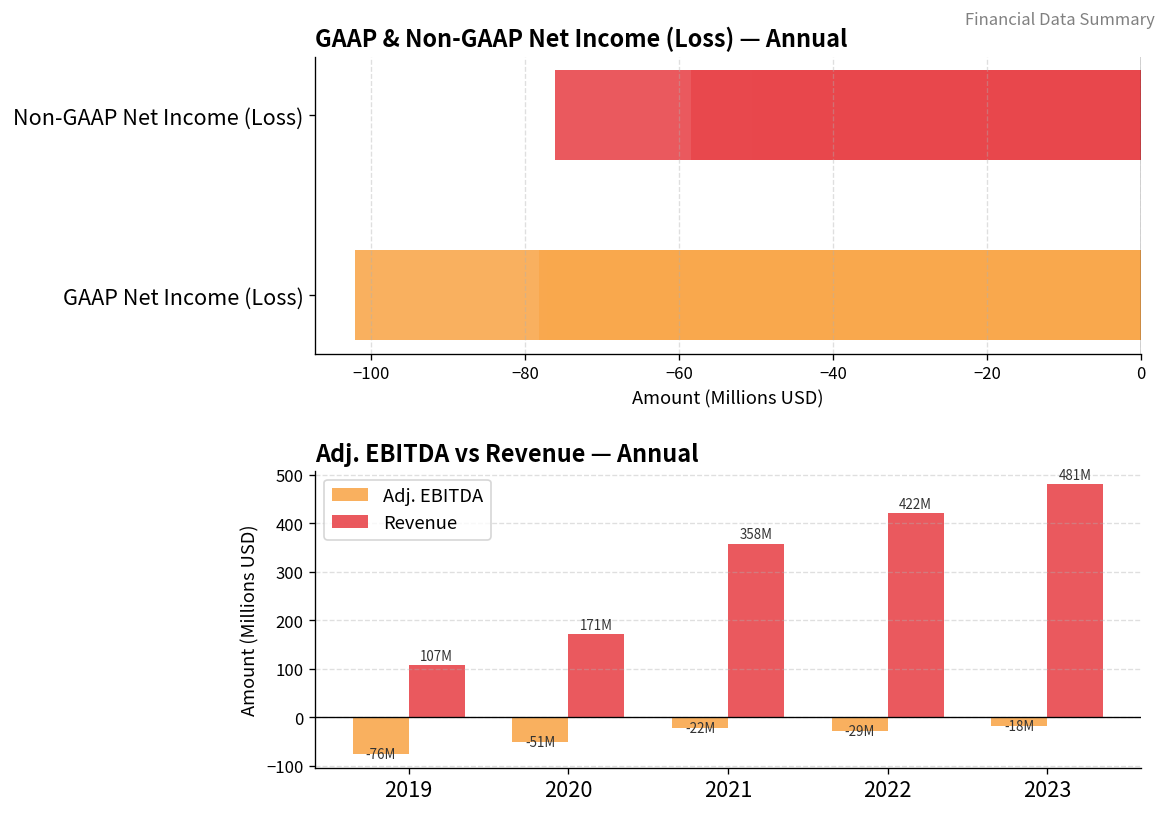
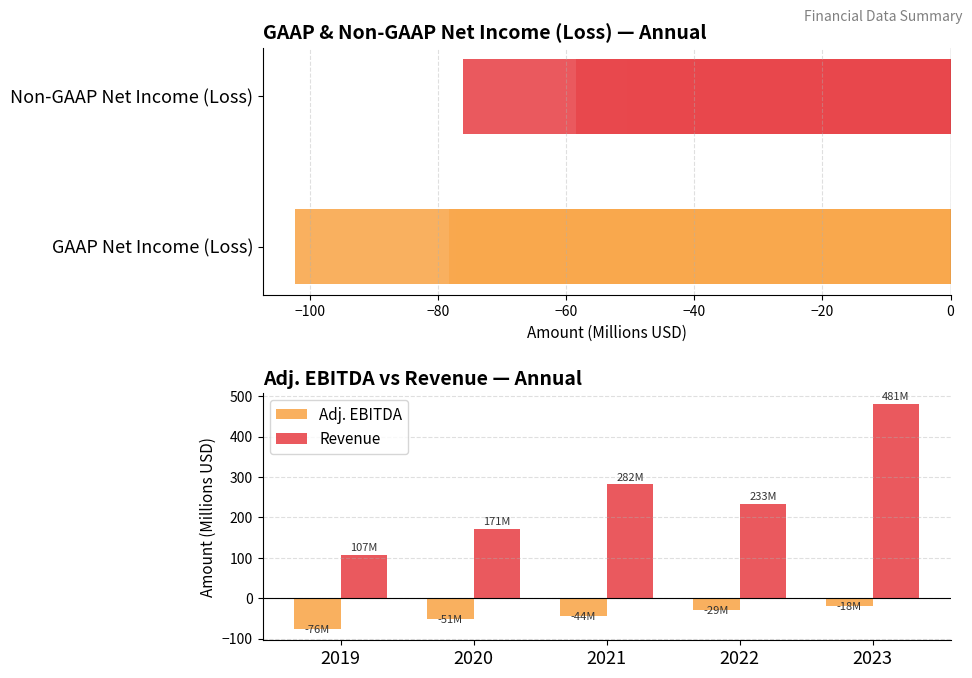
Adj. EBITDA vs Revenue — Annual, Adj. EBITDA, 2021: -22M -> -44M
Adj. EBITDA vs Revenue — Annual, Revenue, 2021: 358M -> 282M
Adj. EBITDA vs Revenue — Annual, Revenue, 2022: 422M -> 233M
